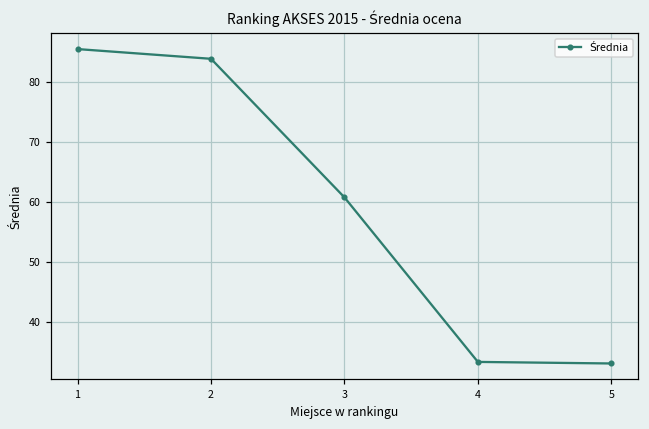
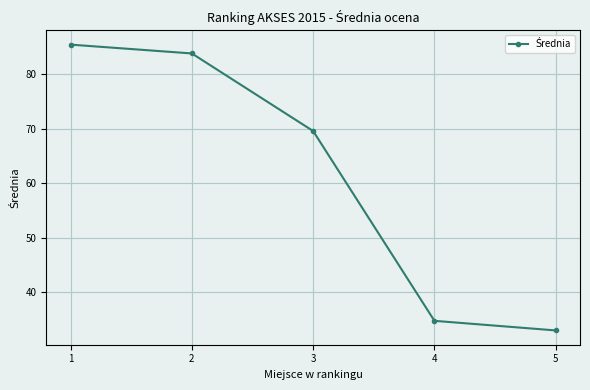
3: 61 -> 70
4: 33 -> 35
